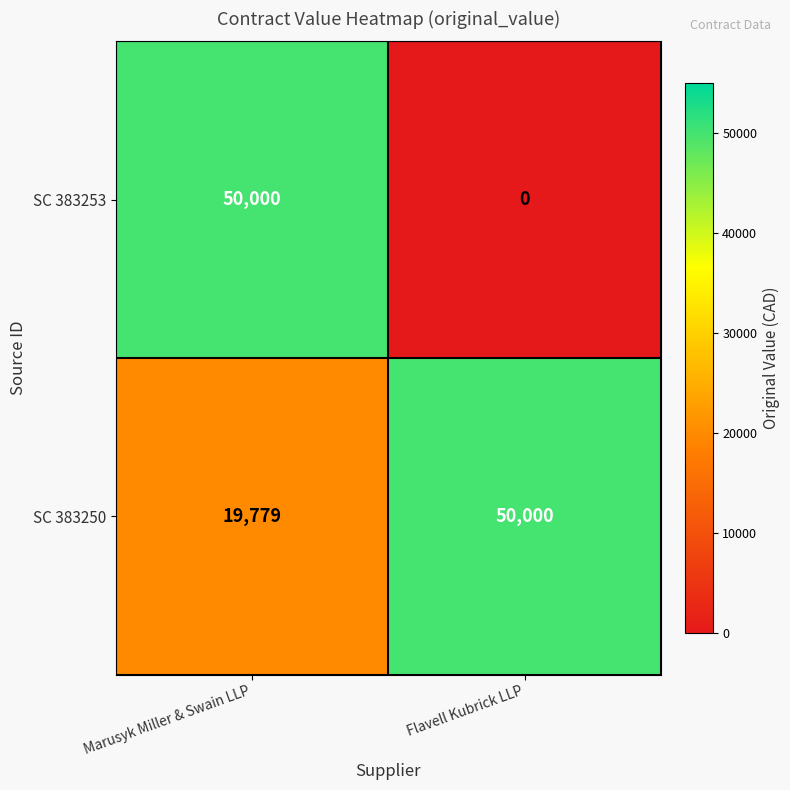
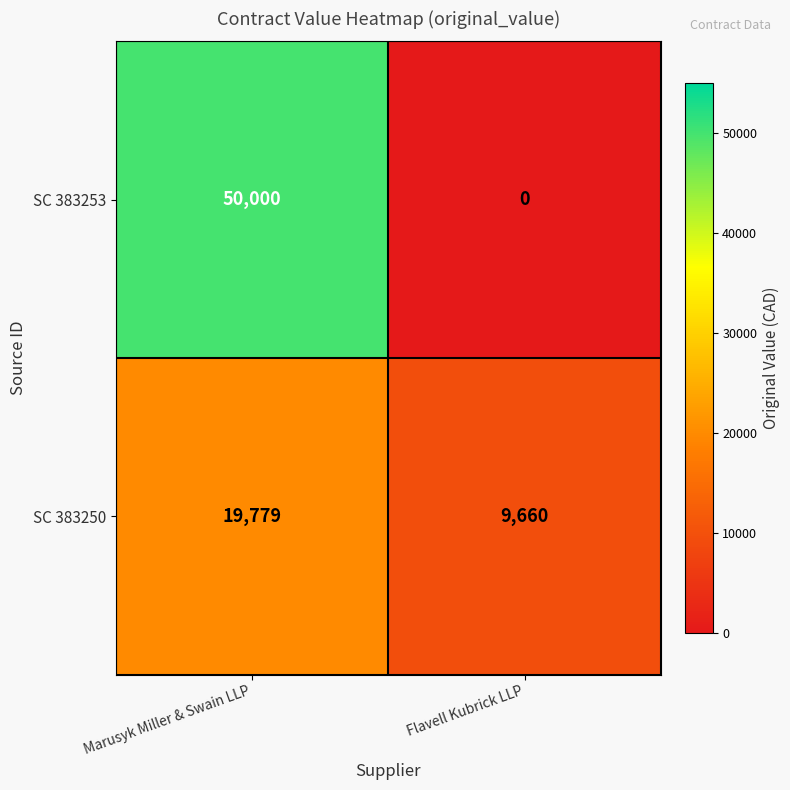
SC 383250, Flavell Kubrick LLP: 50,000 -> 9,660
